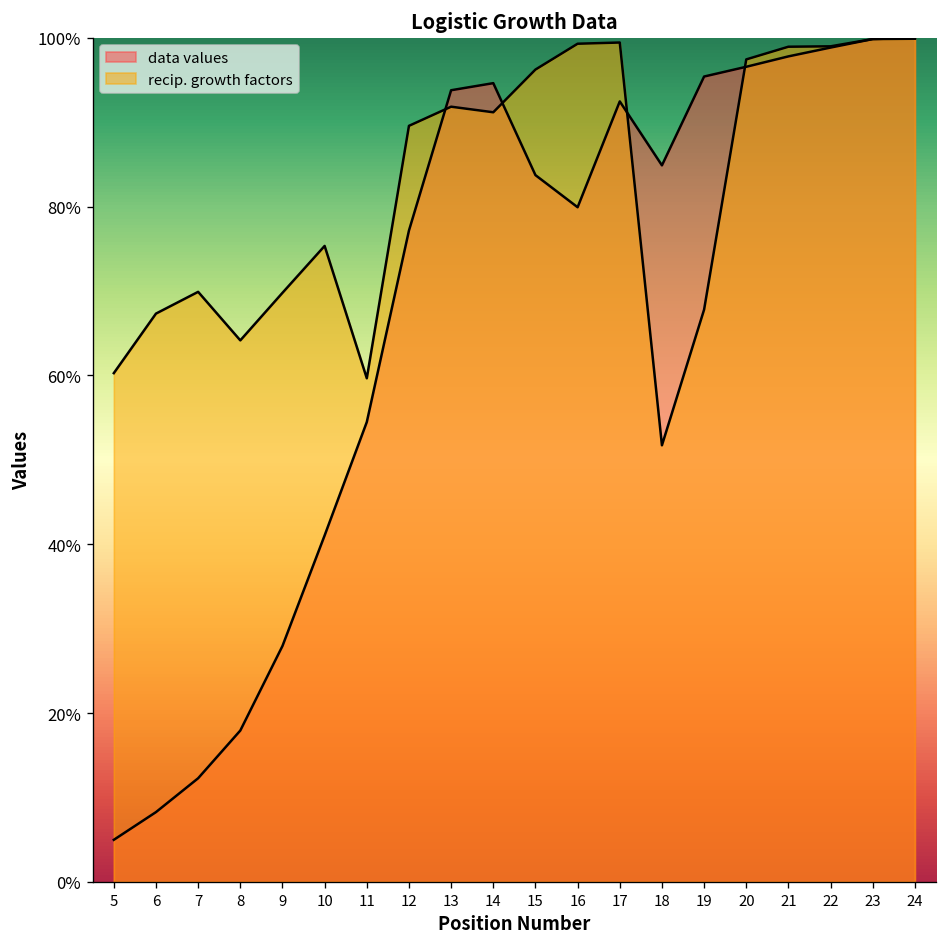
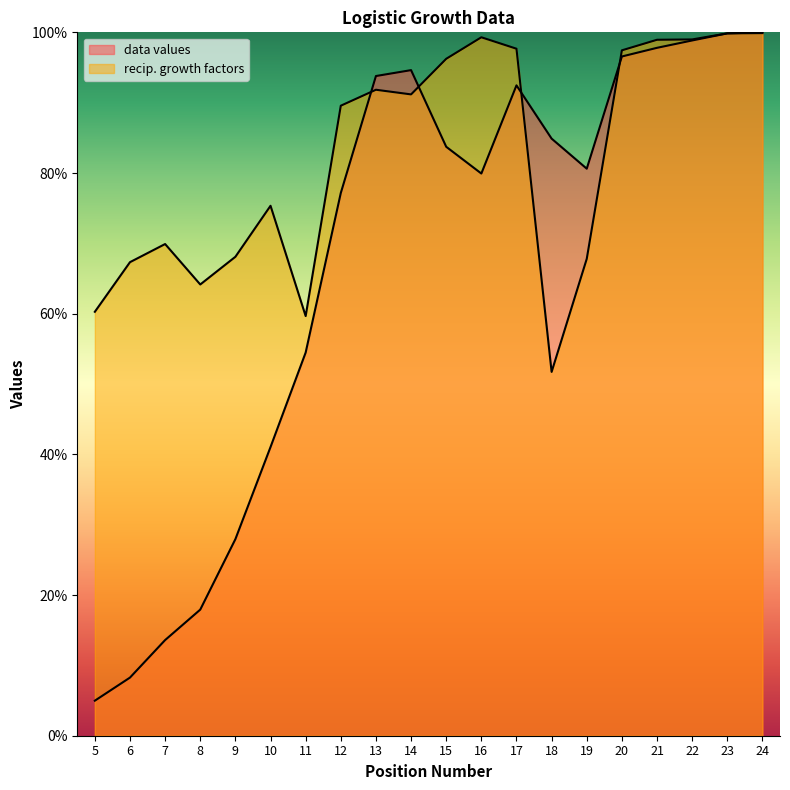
data values, 7: 12% -> 14%
recip. growth factors, 9: 70% -> 68%
recip. growth factors, 17: 99% -> 98%
data values, 19: 95% -> 81%
